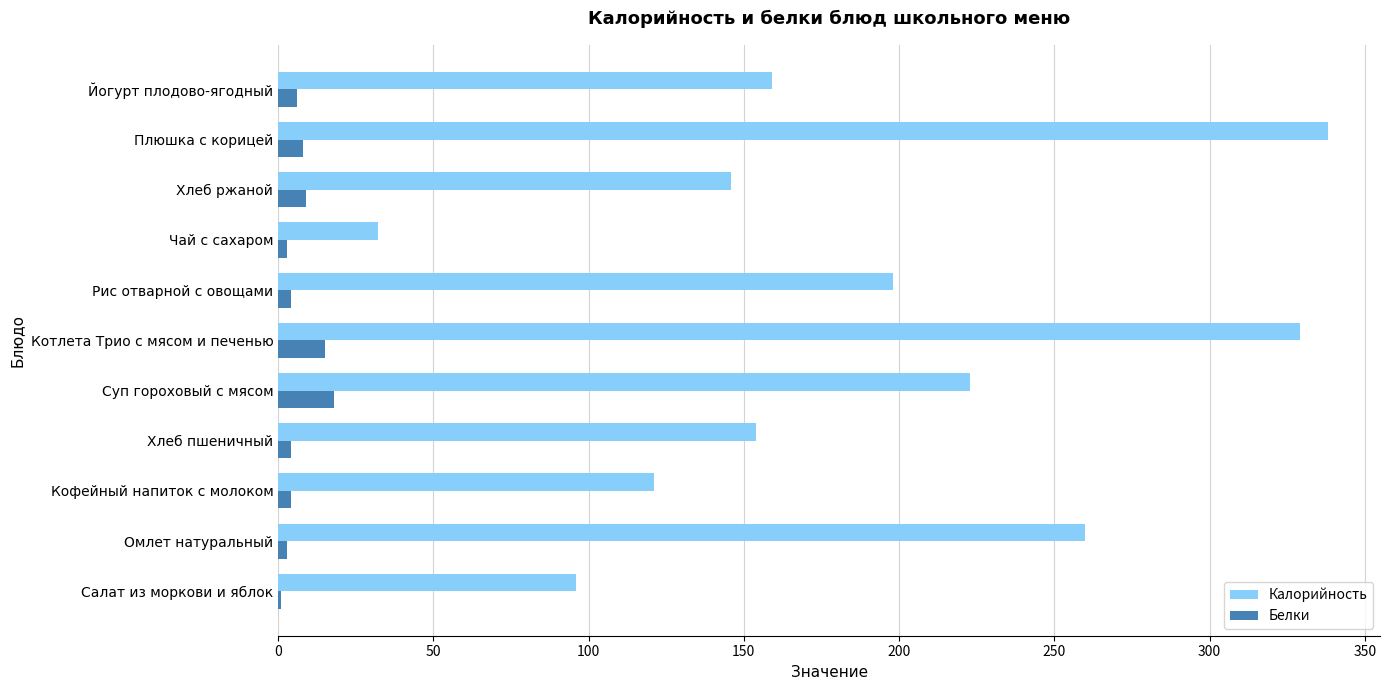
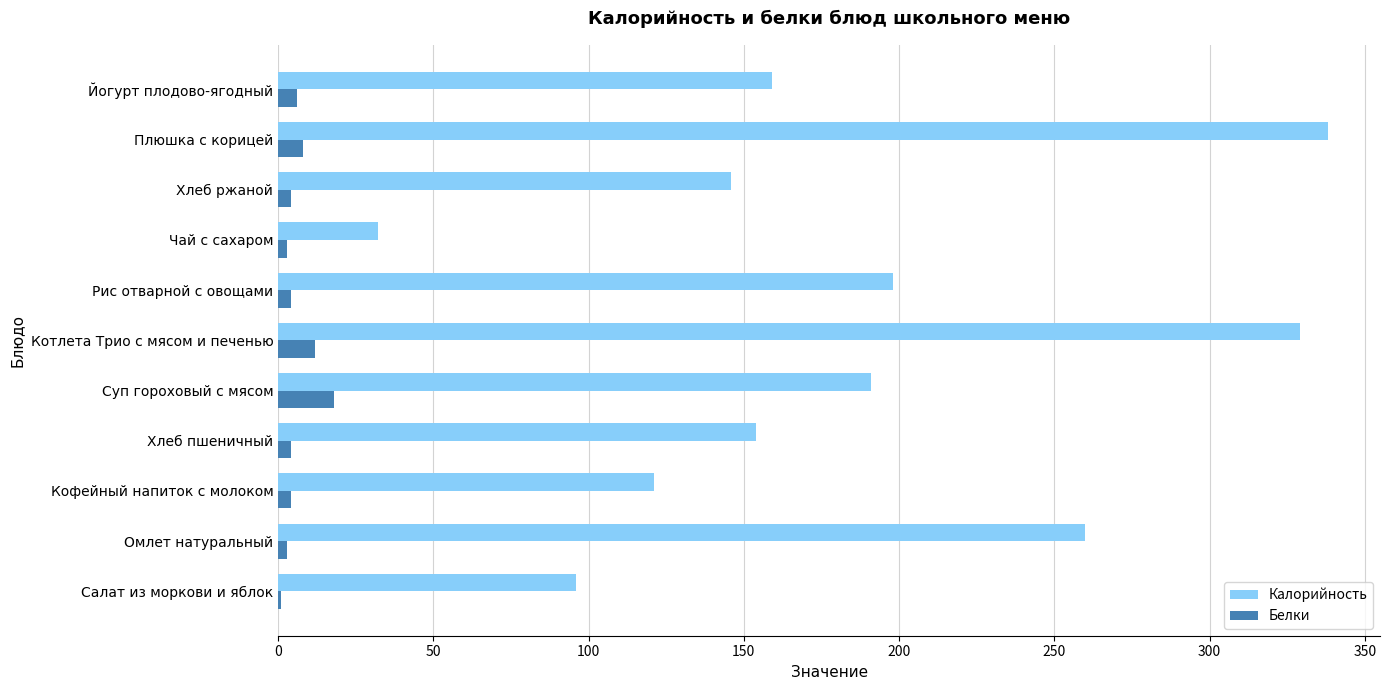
Белки, Хлеб ржаной: 9 -> 4
Белки, Котлета Трио с мясом и печенью: 15 -> 12
Калорийность, Суп гороховый с мясом: 223 -> 191
